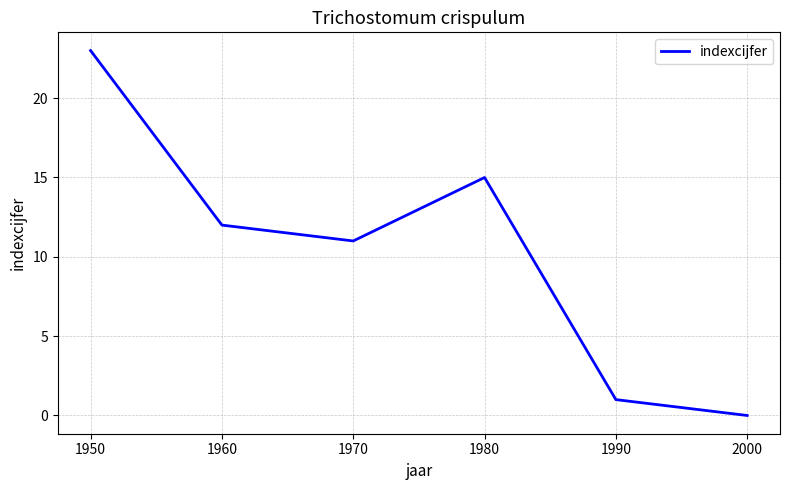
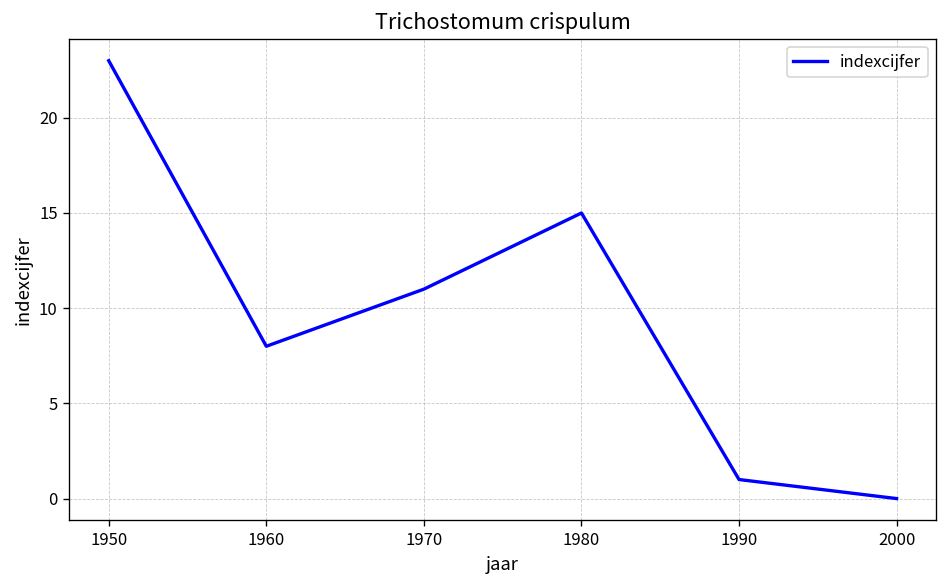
1960: 12 -> 8
